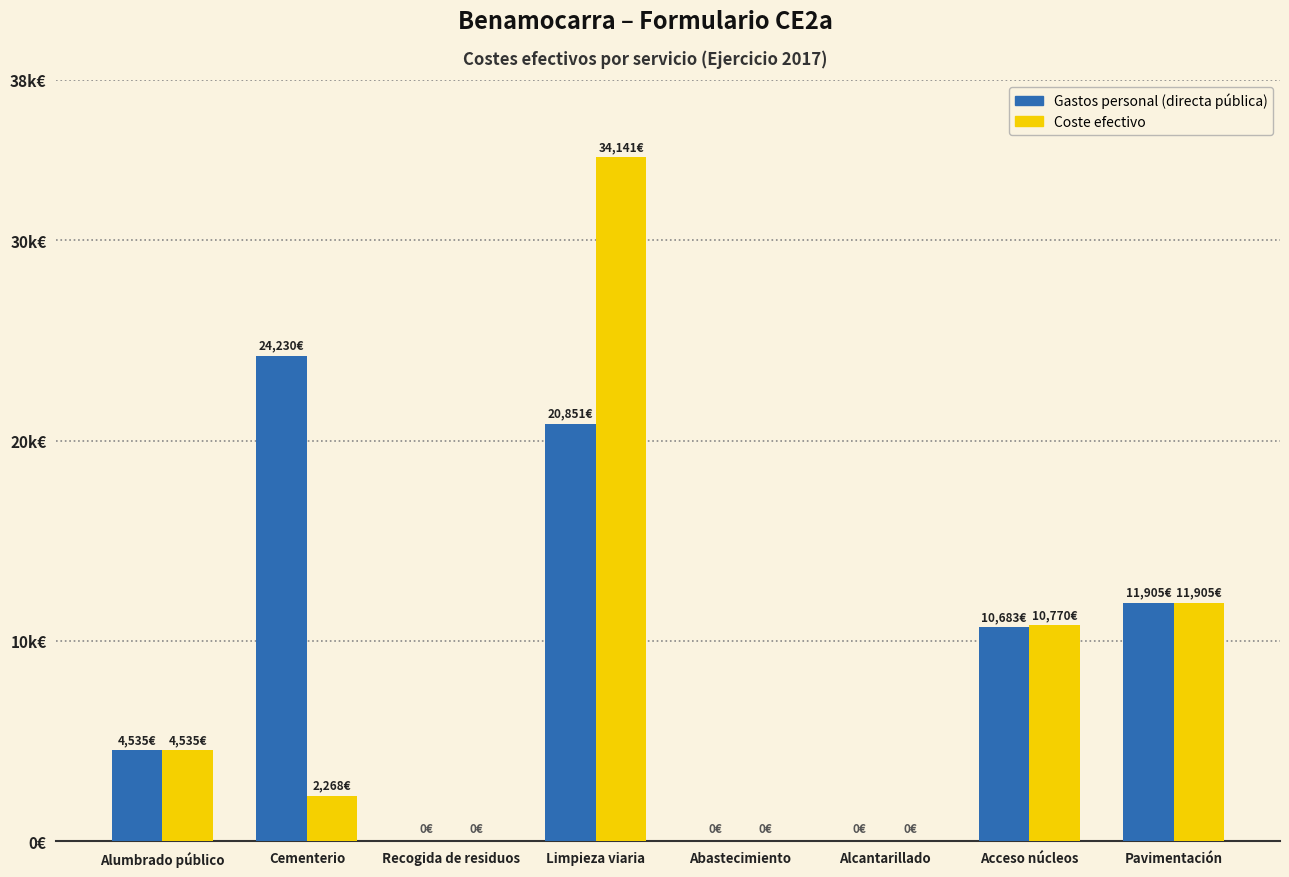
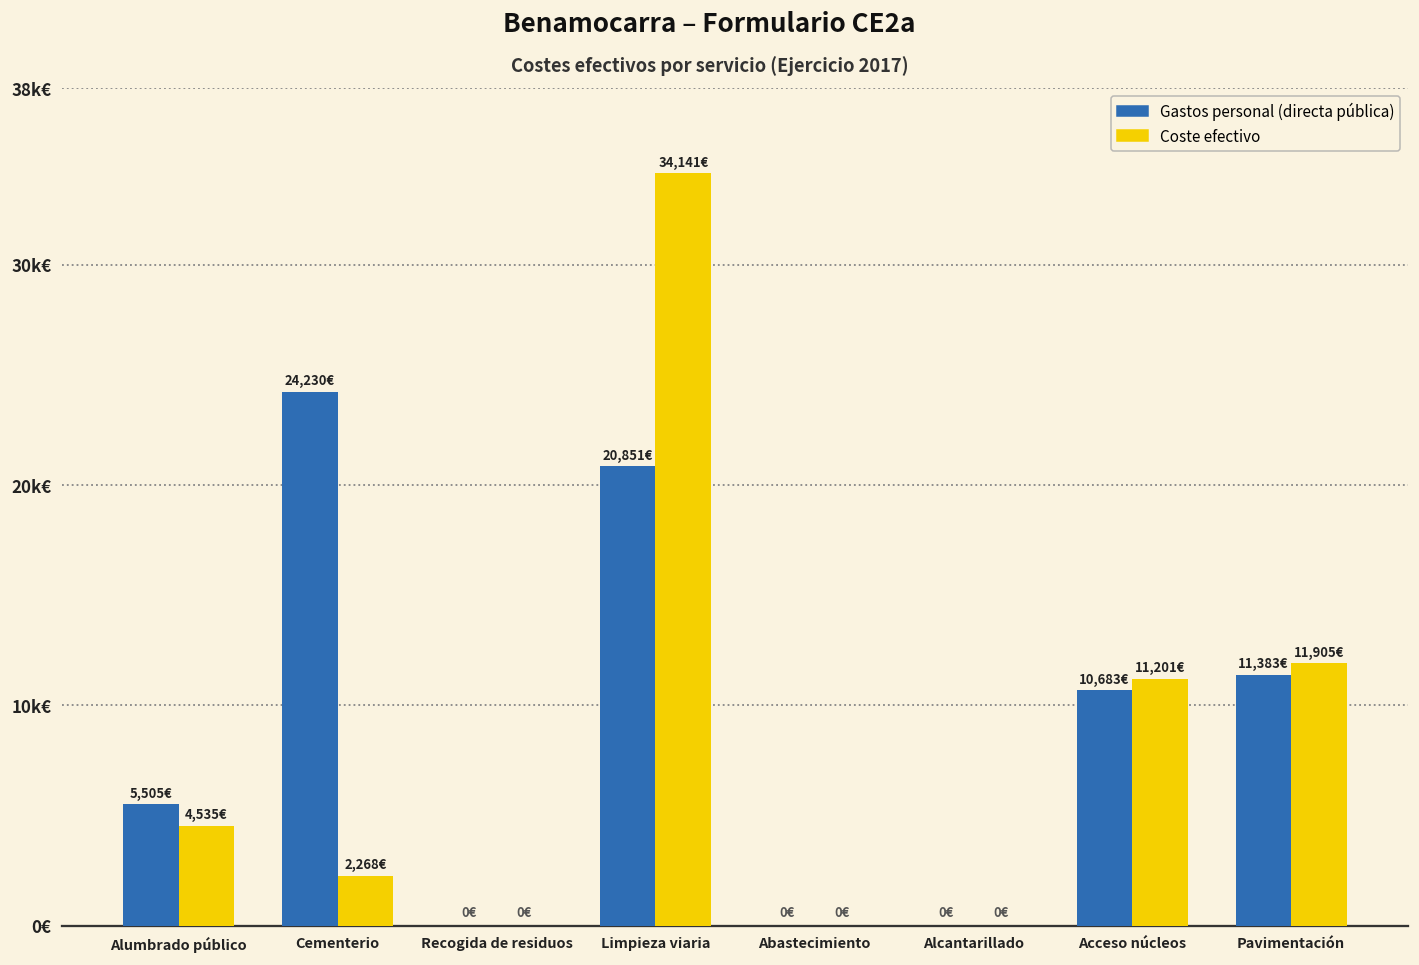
Gastos personal (directa pública), Alumbrado público: 4,535€ -> 5,505€
Coste efectivo, Acceso núcleos: 10,770€ -> 11,201€
Gastos personal (directa pública), Pavimentación: 11,905€ -> 11,383€
